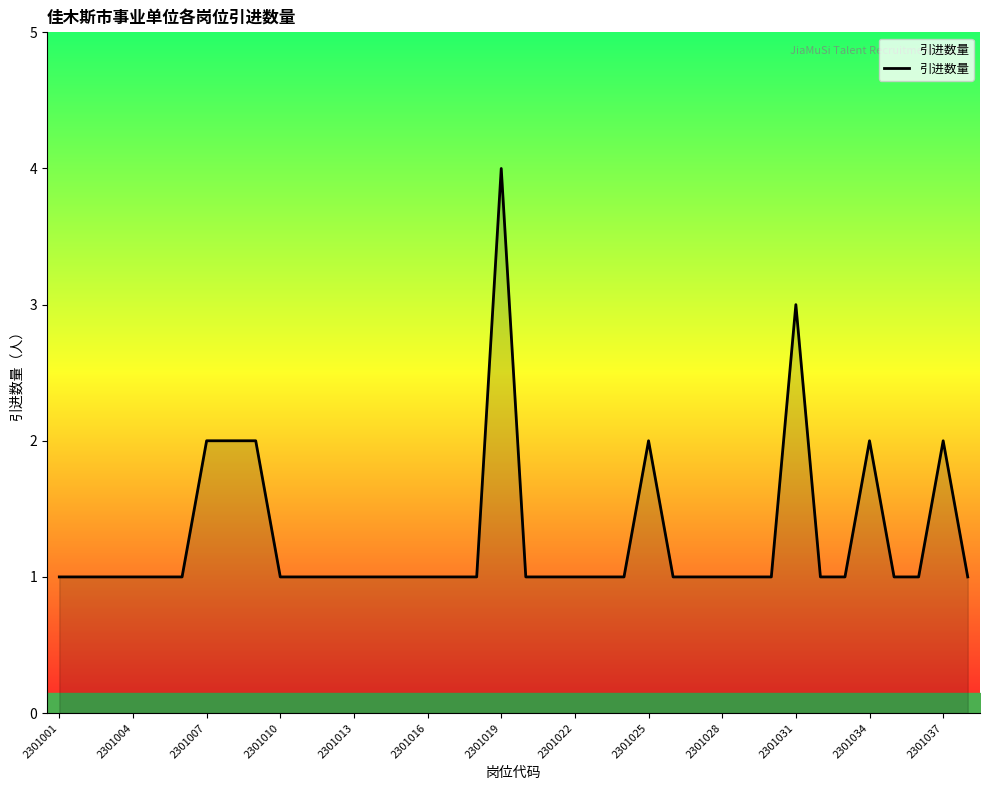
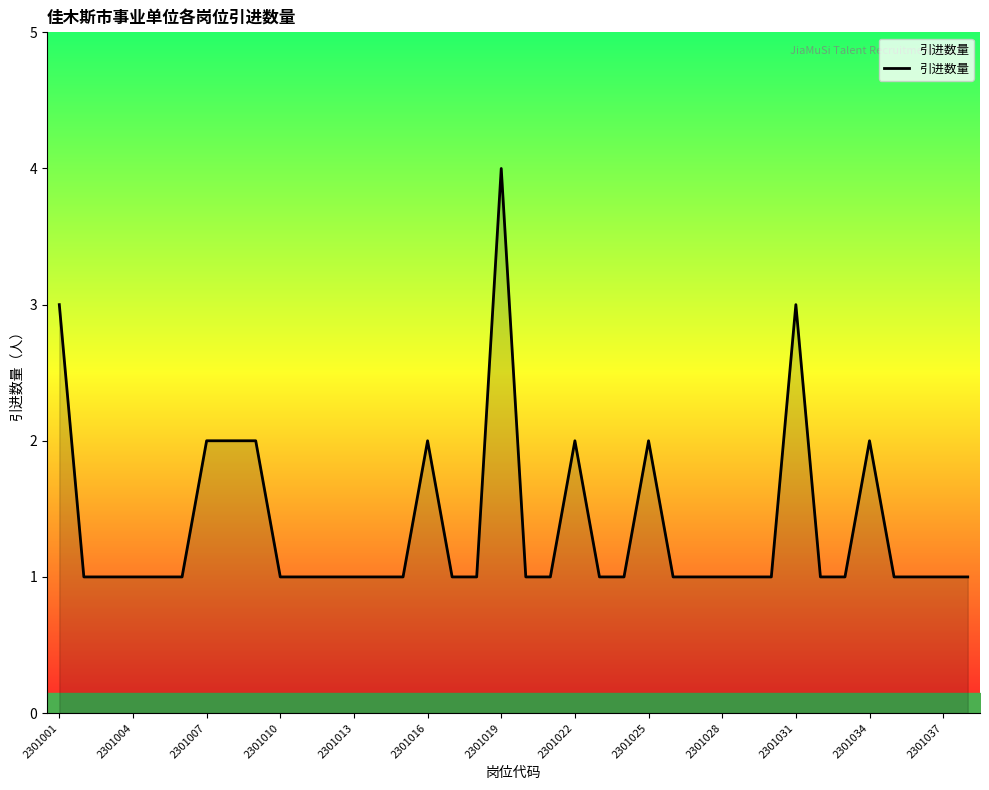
引进数量, 2301001: 1 -> 3
引进数量, 2301016: 1 -> 2
引进数量, 2301022: 1 -> 2
引进数量, 2301037: 2 -> 1
